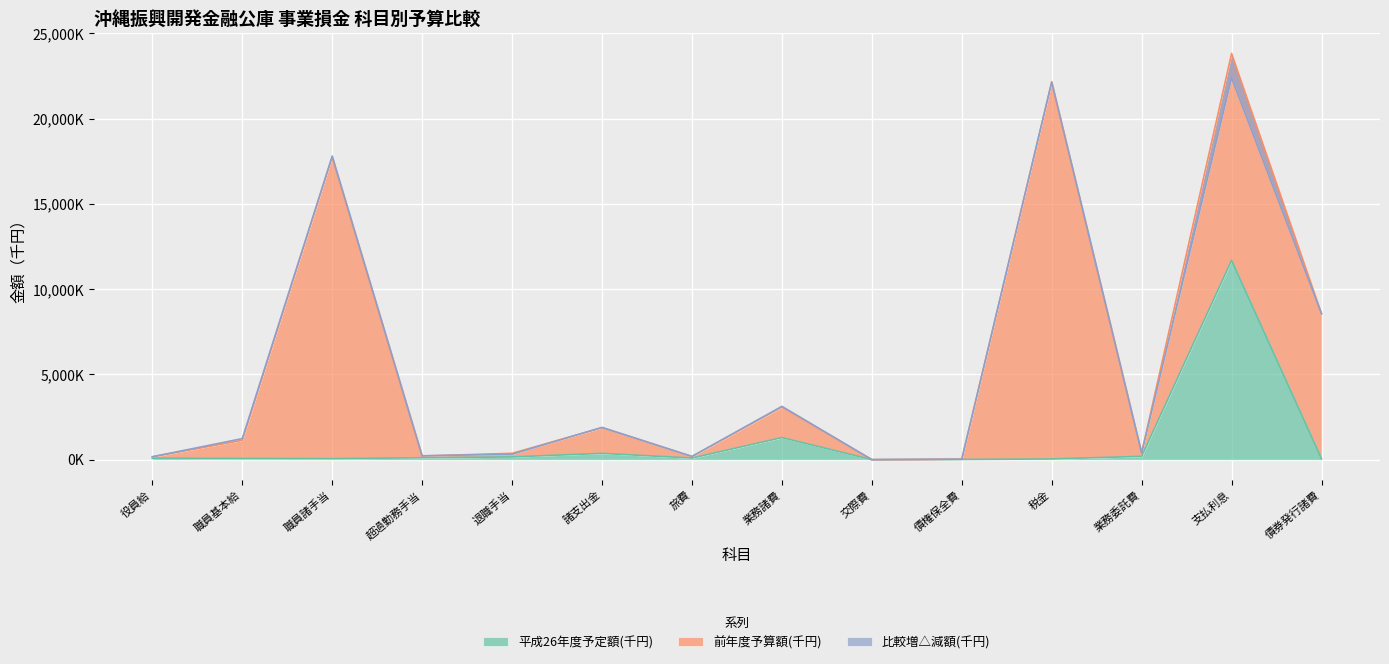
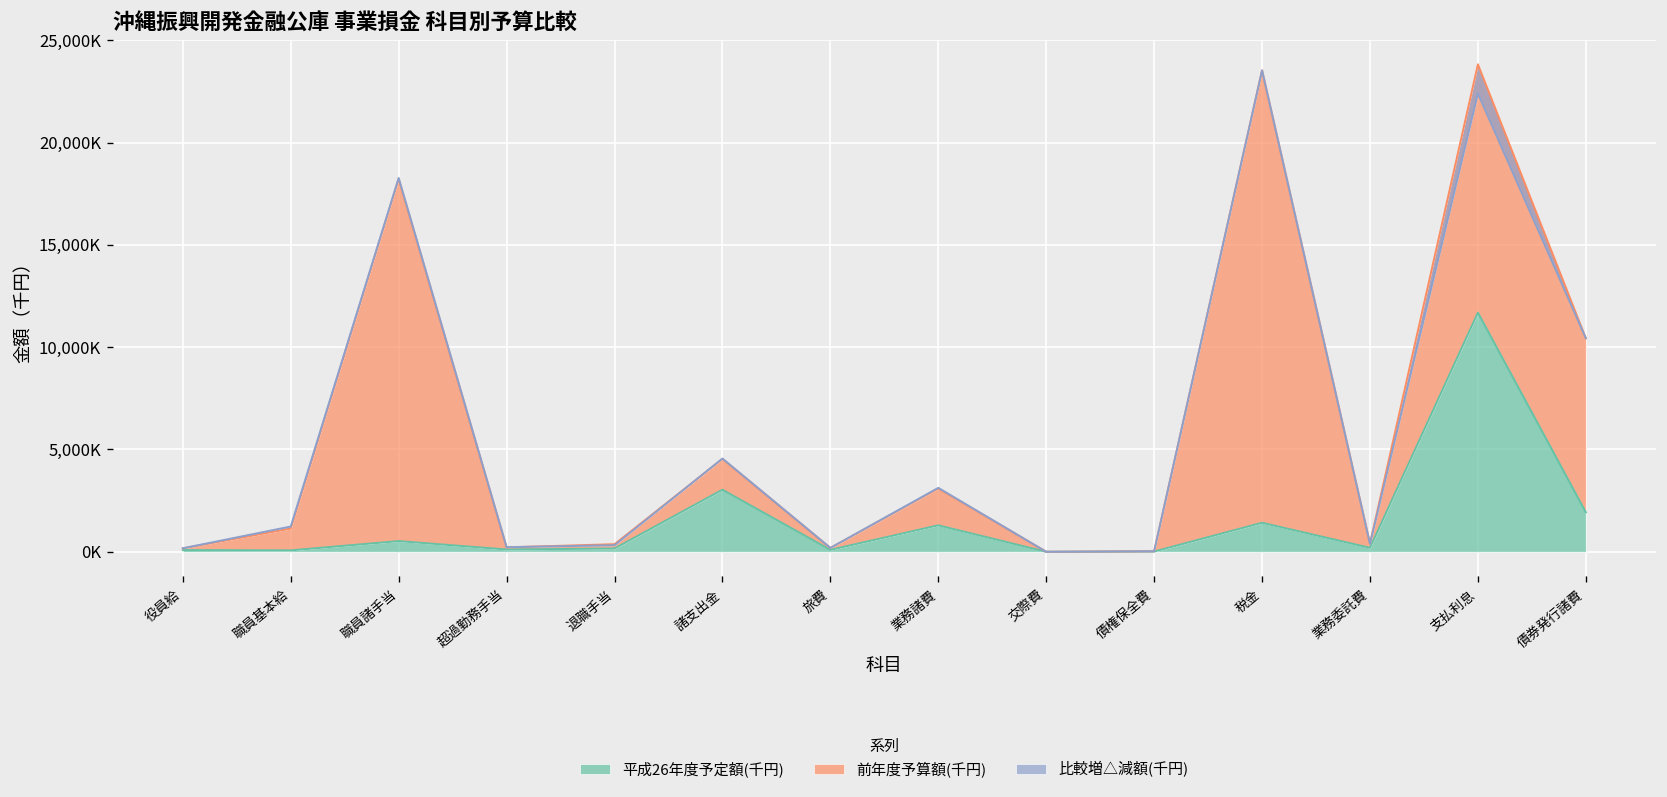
平成26年度予定額(千円), 職員諸手当: 100,000 -> 500,000
平成26年度予定額(千円), 諸支出金: 400,000 -> 3,000,000
平成26年度予定額(千円), 税金: 0 -> 1,400,000
平成26年度予定額(千円), 債券発行諸費: 100,000 -> 1,900,000
